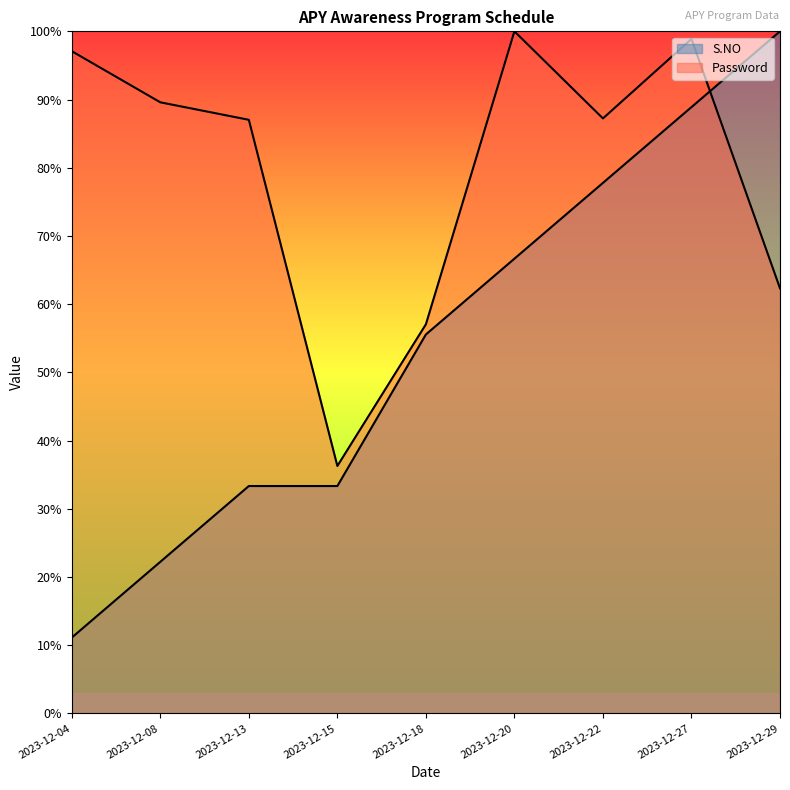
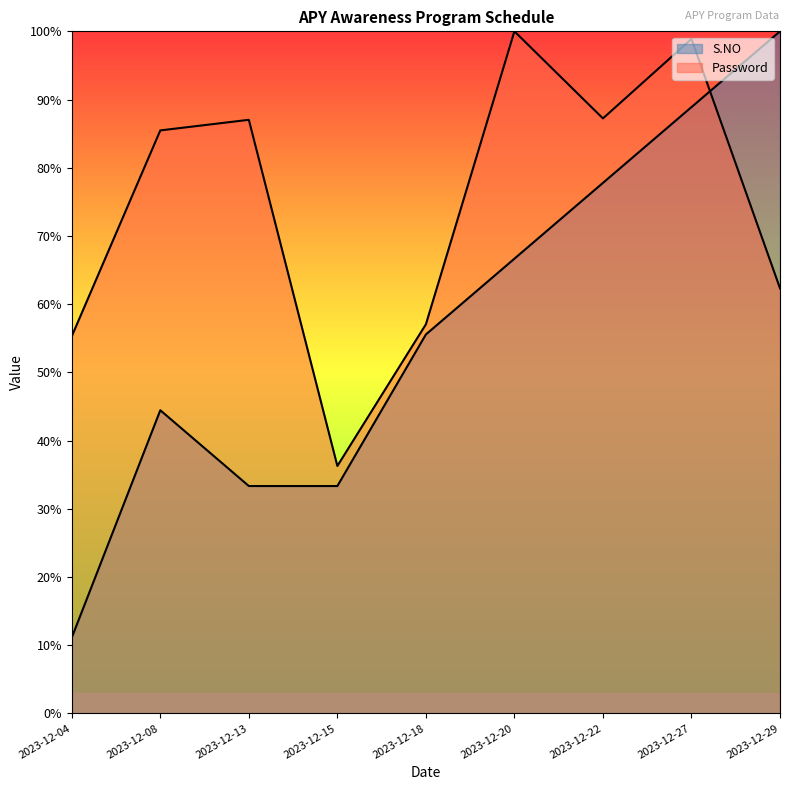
Password, 2023-12-04: 97% -> 55%
S.NO, 2023-12-08: 22% -> 44%
Password, 2023-12-08: 90% -> 85%
